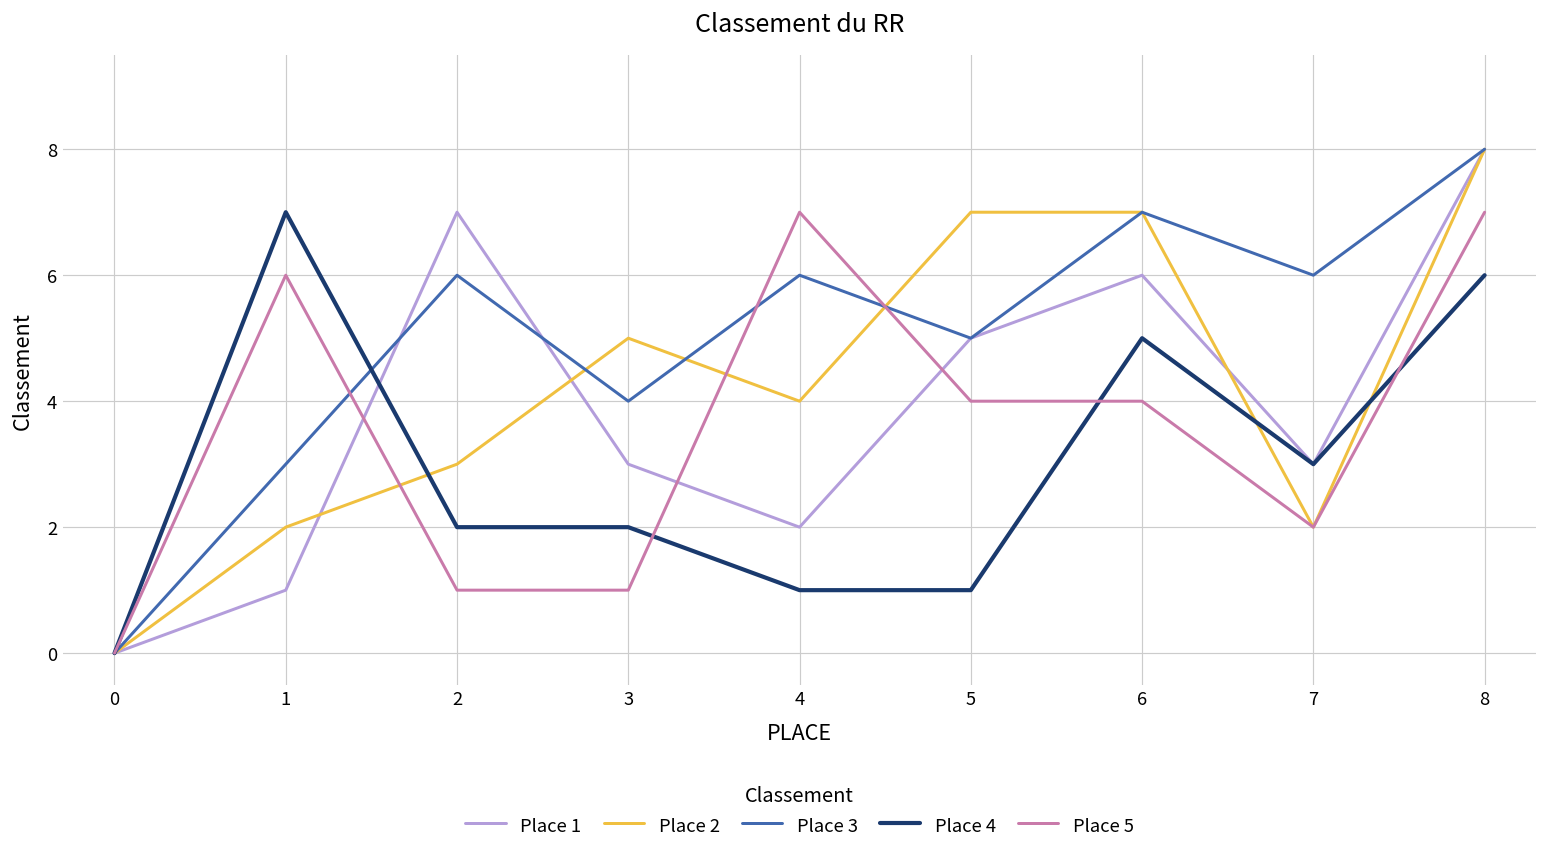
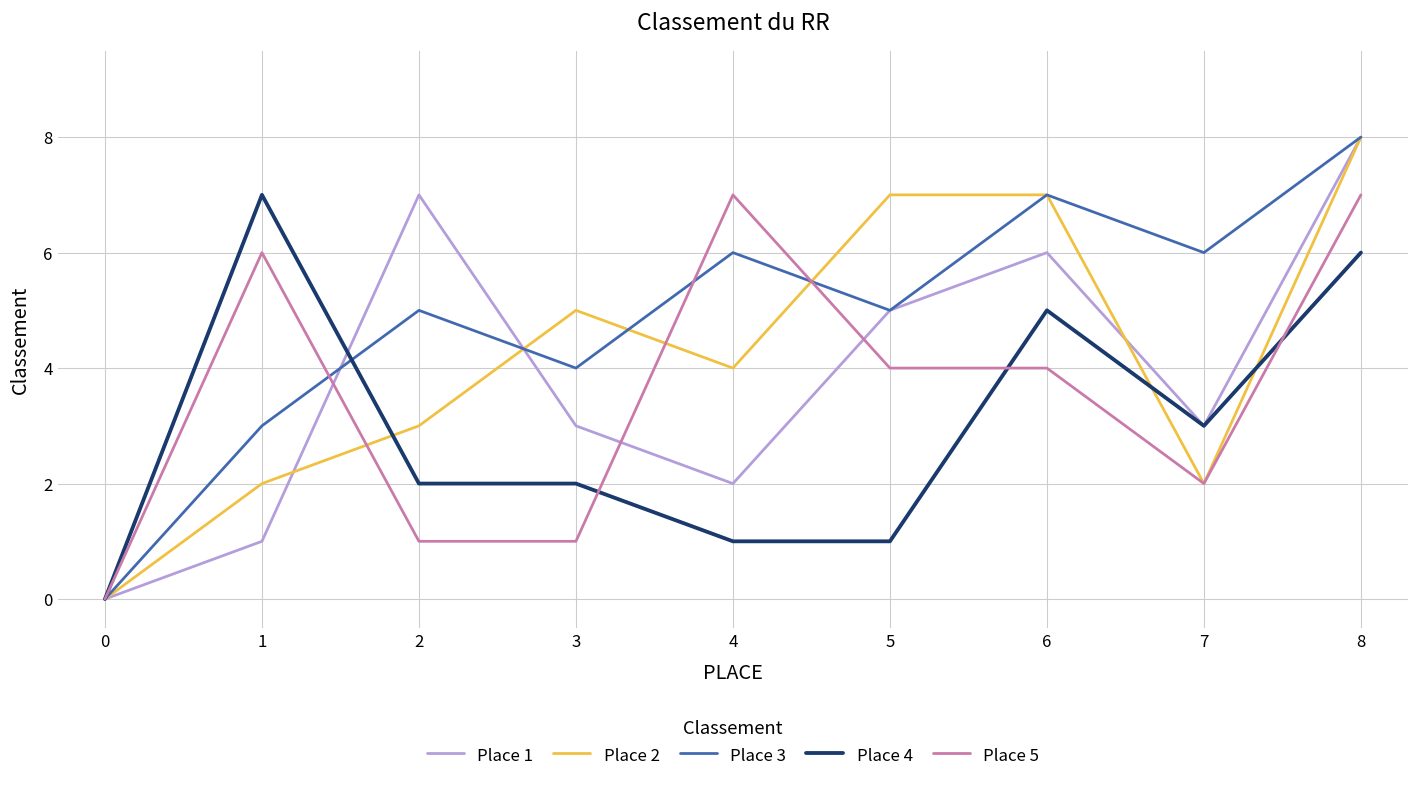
Place 3, 2: 6 -> 5
